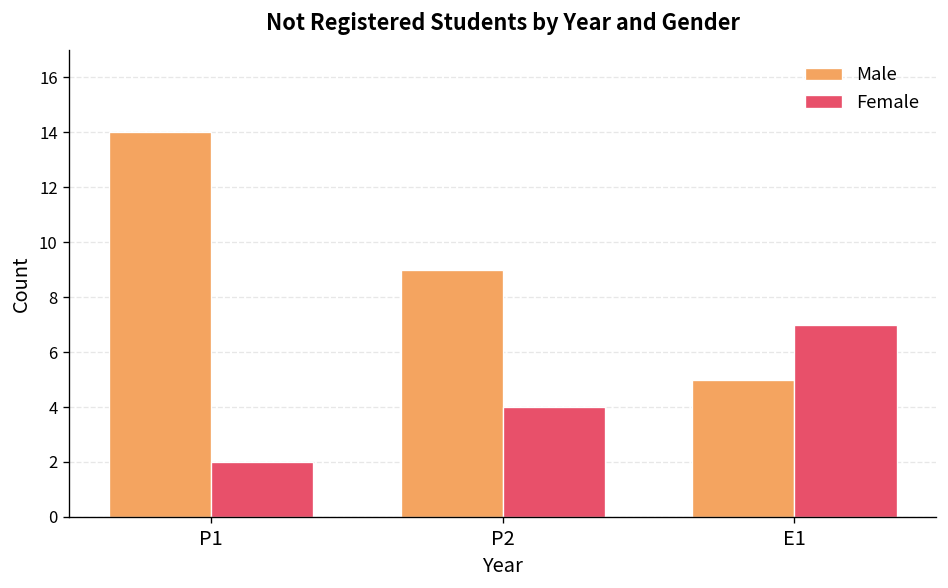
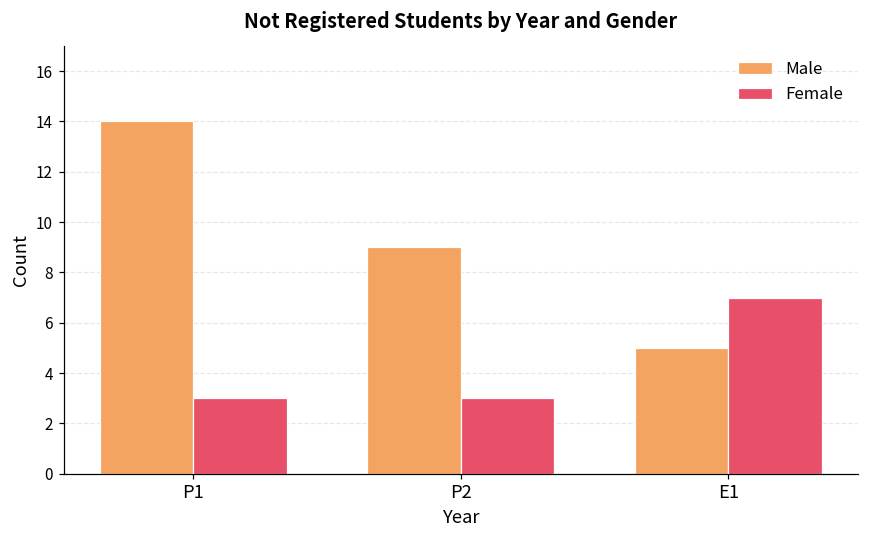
Female, P1: 2 -> 3
Female, P2: 4 -> 3
